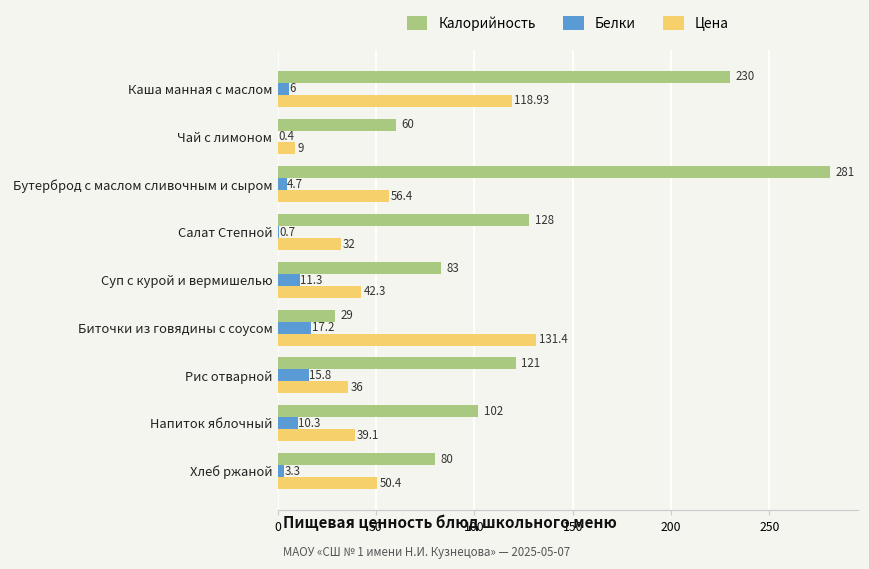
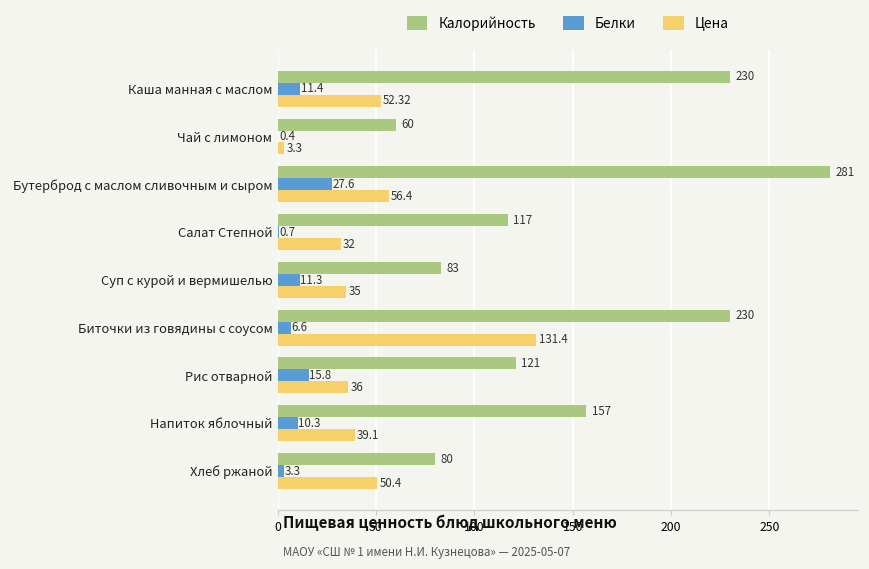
Белки, Каша манная с маслом: 6 -> 11.4
Цена, Каша манная с маслом: 118.93 -> 52.32
Цена, Чай с лимоном: 9 -> 3.3
Белки, Бутерброд с маслом сливочным и сыром: 4.7 -> 27.6
Калорийность, Салат Степной: 128 -> 117
Цена, Суп с курой и вермишелью: 42.3 -> 35
Калорийность, Биточки из говядины с соусом: 29 -> 230
Белки, Биточки из говядины с соусом: 17.2 -> 6.6
Калорийность, Напиток яблочный: 102 -> 157
